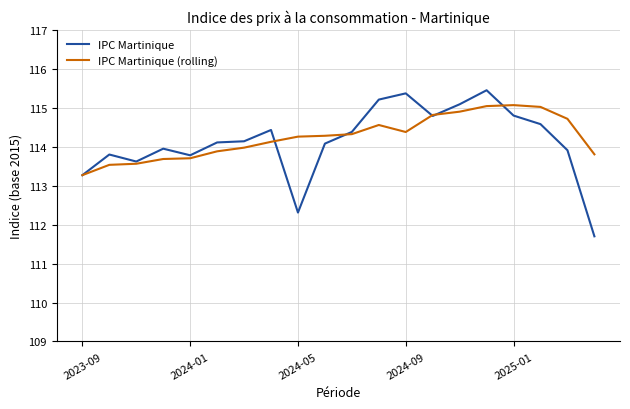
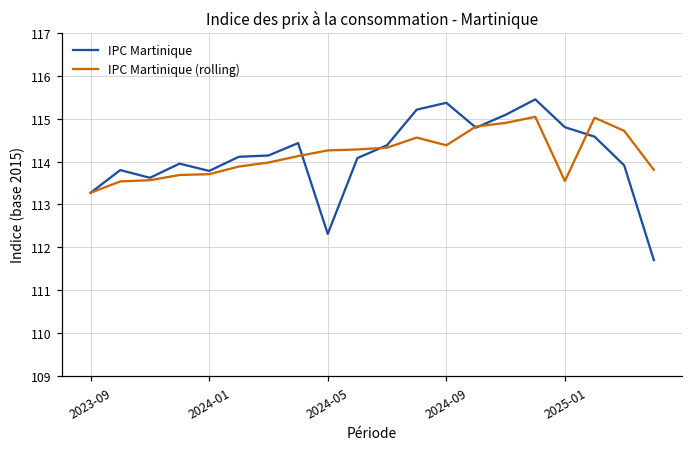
IPC Martinique (rolling), 2025-01: 115.1 -> 113.5
